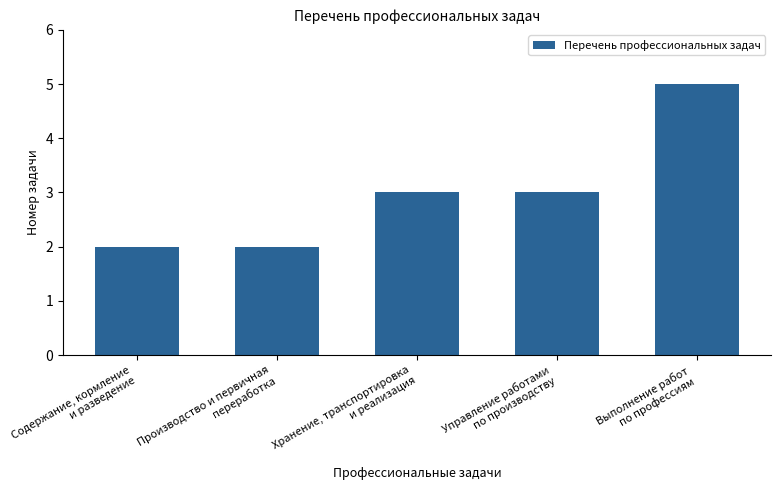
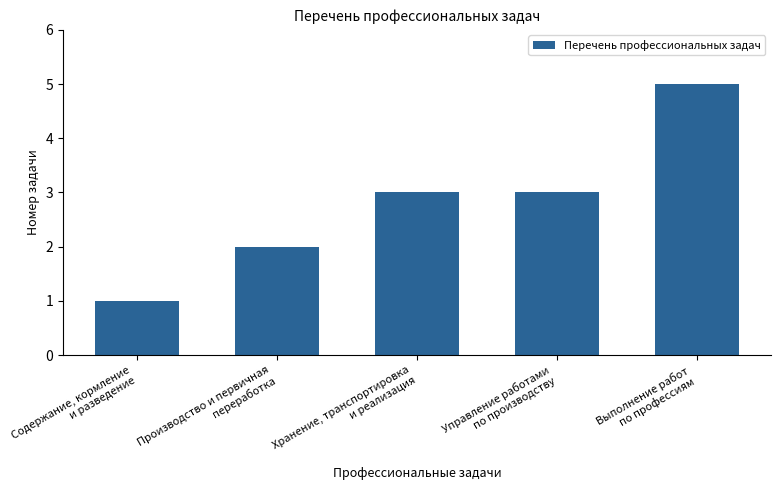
Содержание, кормление и разведение: 2 -> 1
